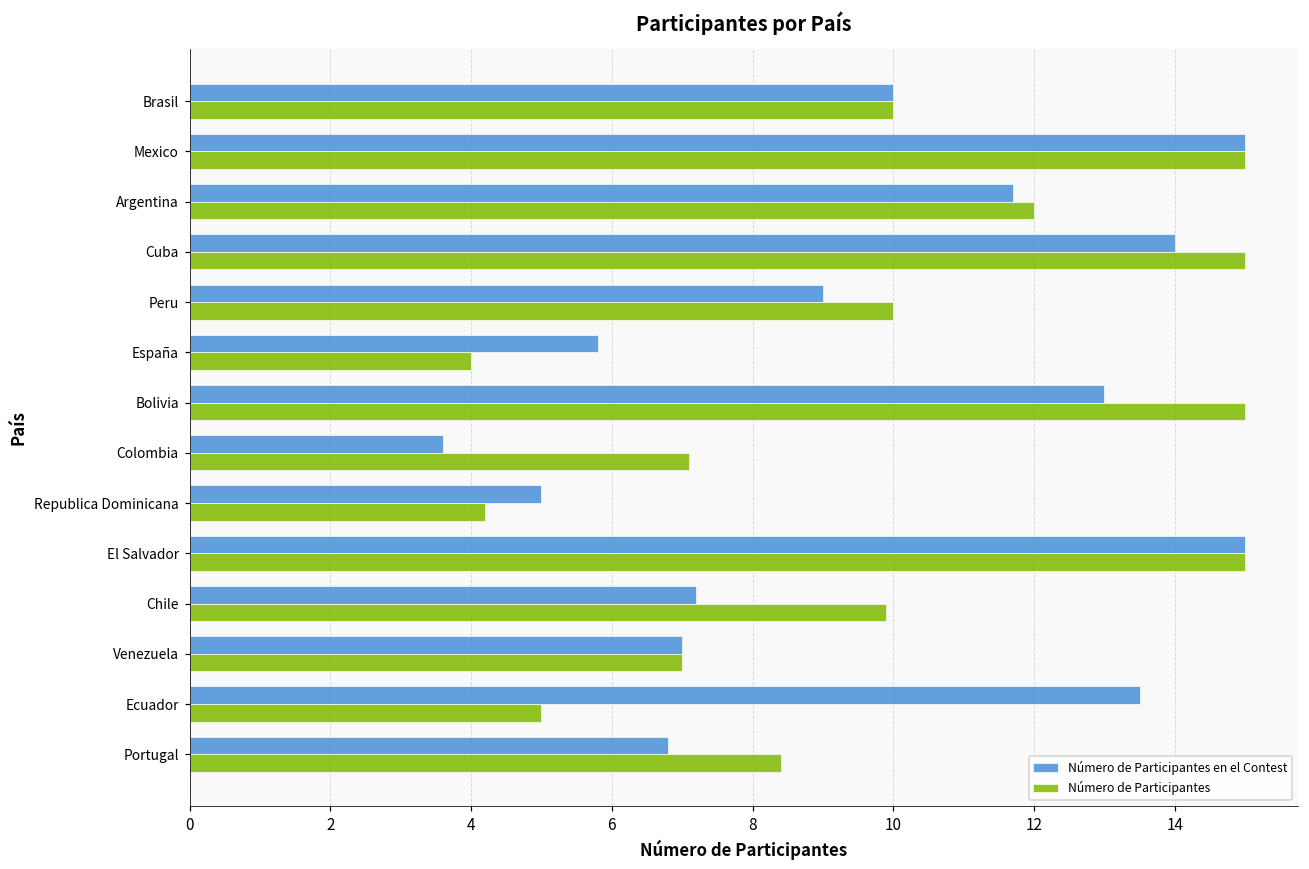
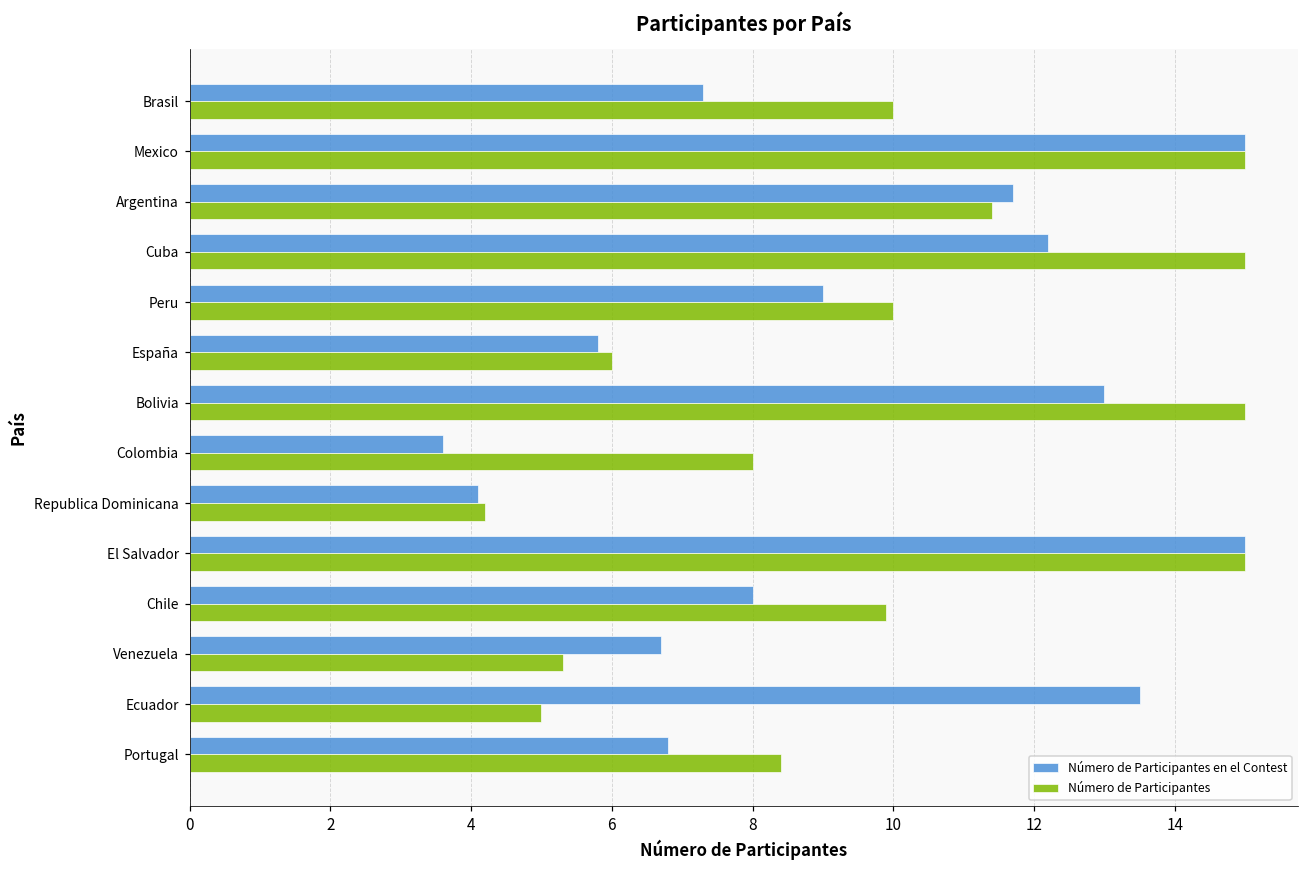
Número de Participantes en el Contest, Brasil: 10.0 -> 7.3
Número de Participantes, Argentina: 12.0 -> 11.4
Número de Participantes en el Contest, Cuba: 14.0 -> 12.2
Número de Participantes, España: 4 -> 6
Número de Participantes, Colombia: 7.1 -> 8.0
Número de Participantes en el Contest, Republica Dominicana: 5.0 -> 4.1
Número de Participantes en el Contest, Chile: 7.2 -> 8.0
Número de Participantes en el Contest, Venezuela: 7.0 -> 6.7
Número de Participantes, Venezuela: 7.0 -> 5.3
